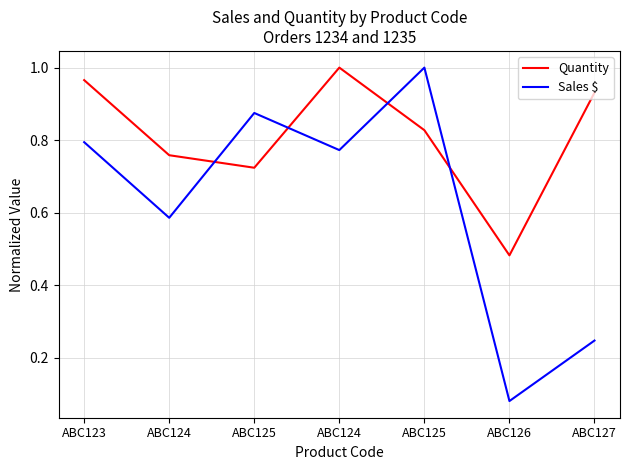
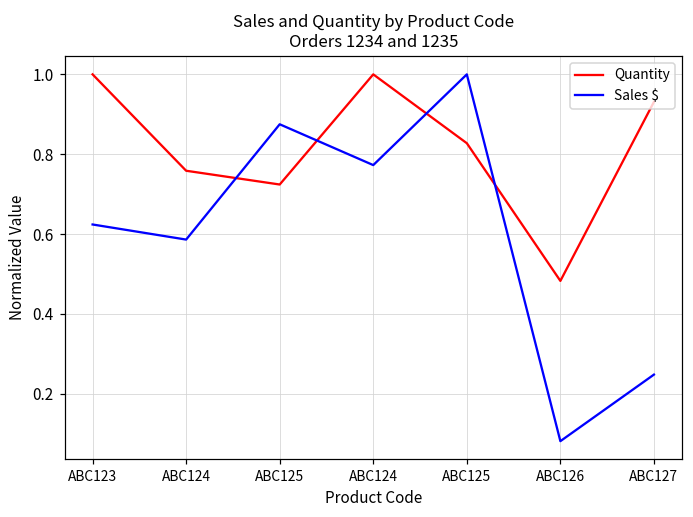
Quantity, ABC123: 0.97 -> 1.00
Sales $, ABC123: 0.79 -> 0.62
